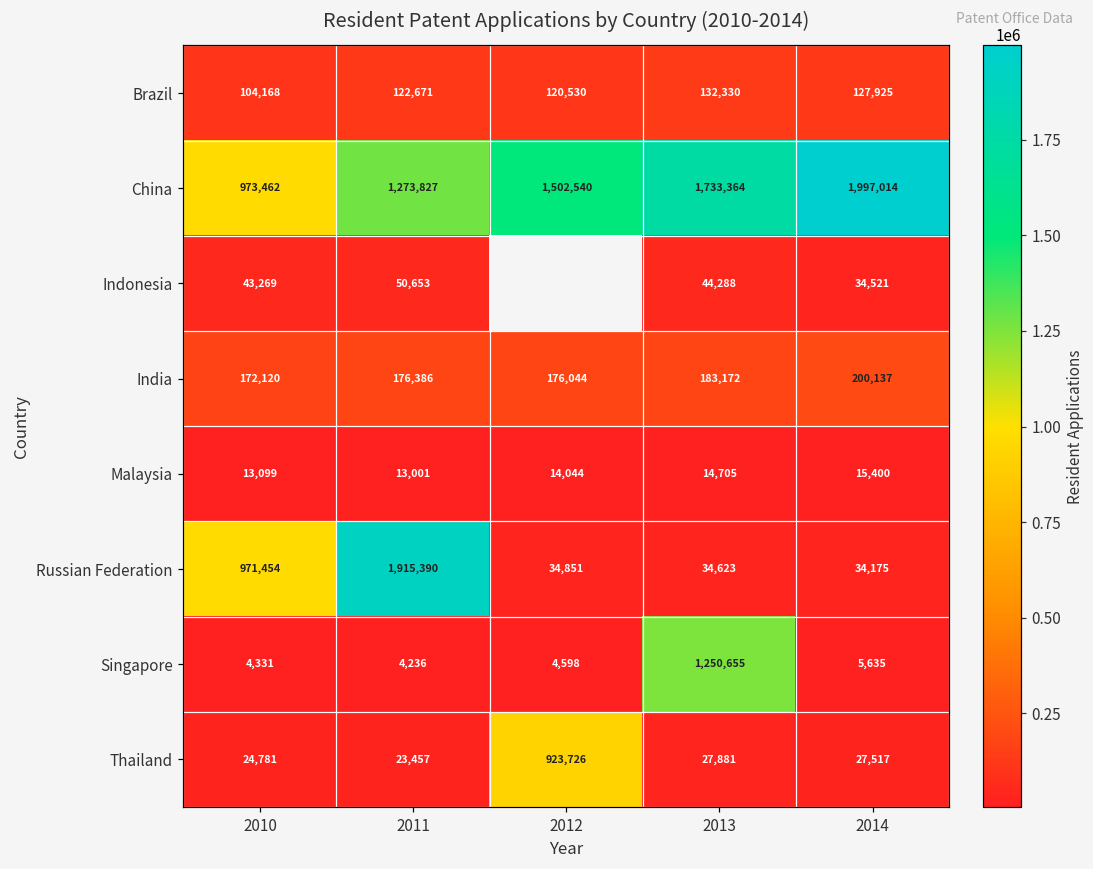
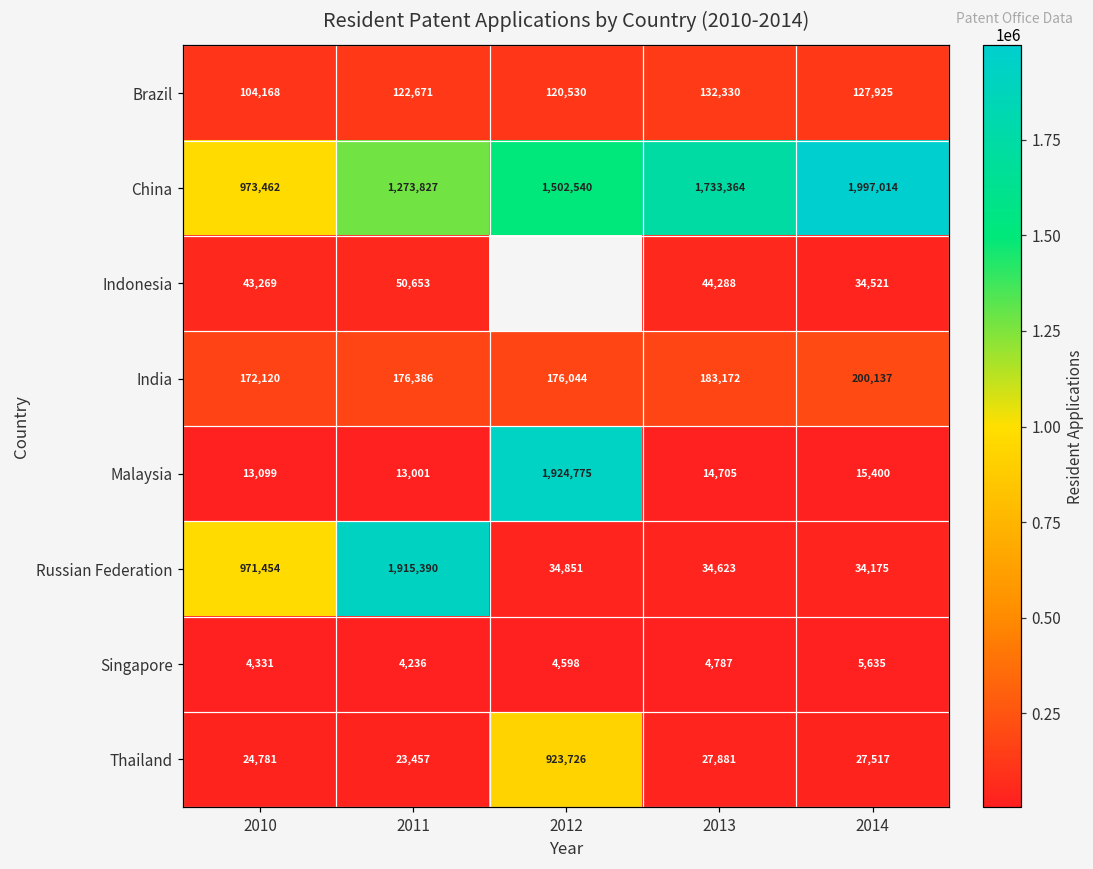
Malaysia, 2012: 14,044 -> 1,924,775
Singapore, 2013: 1,250,655 -> 4,787
